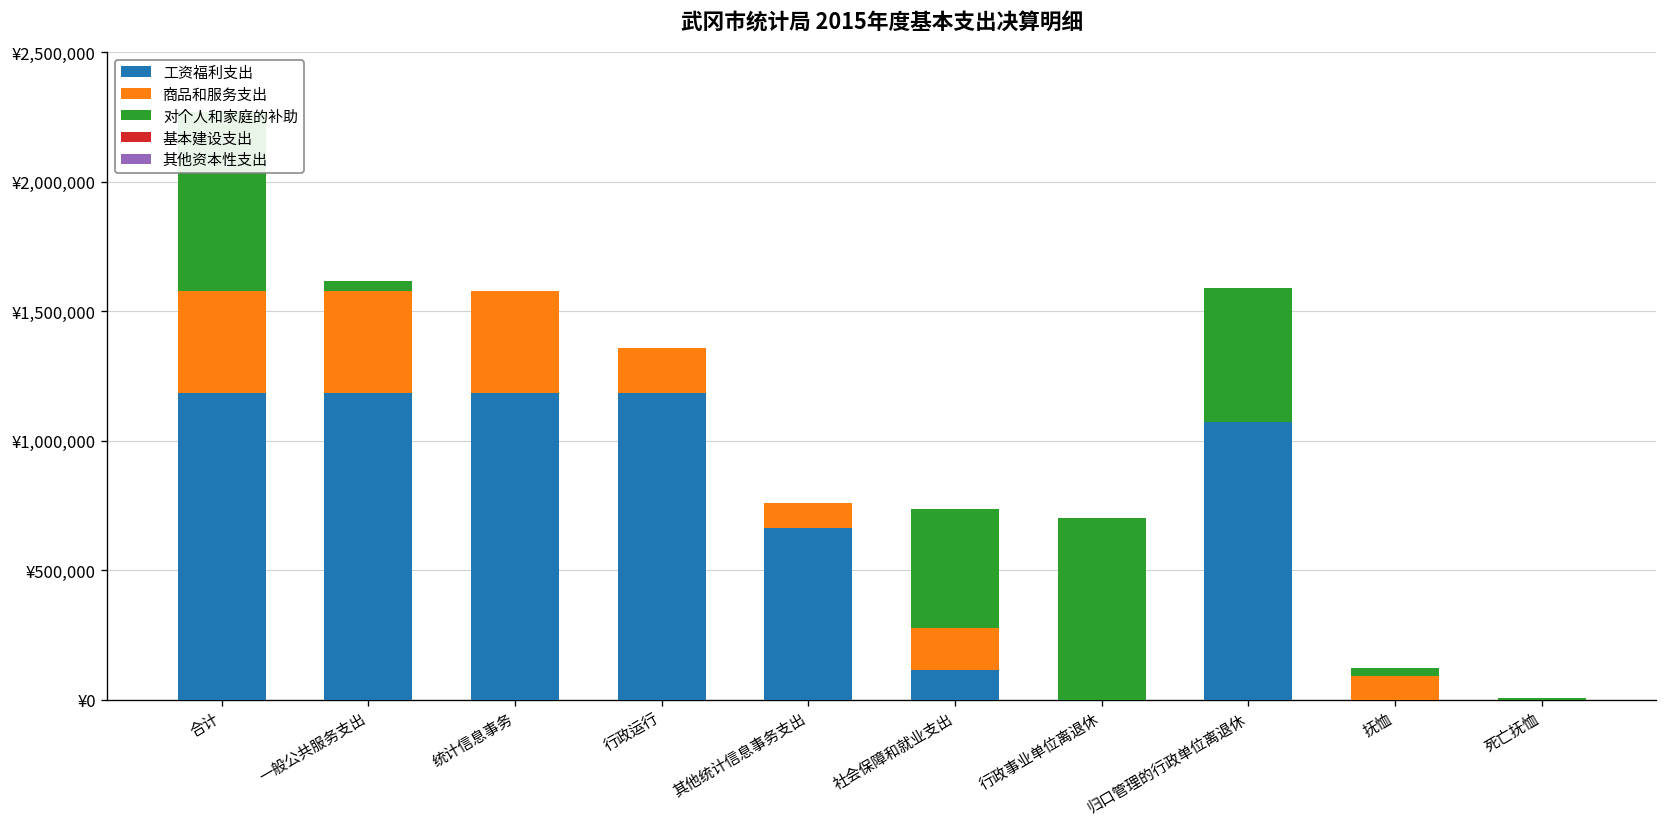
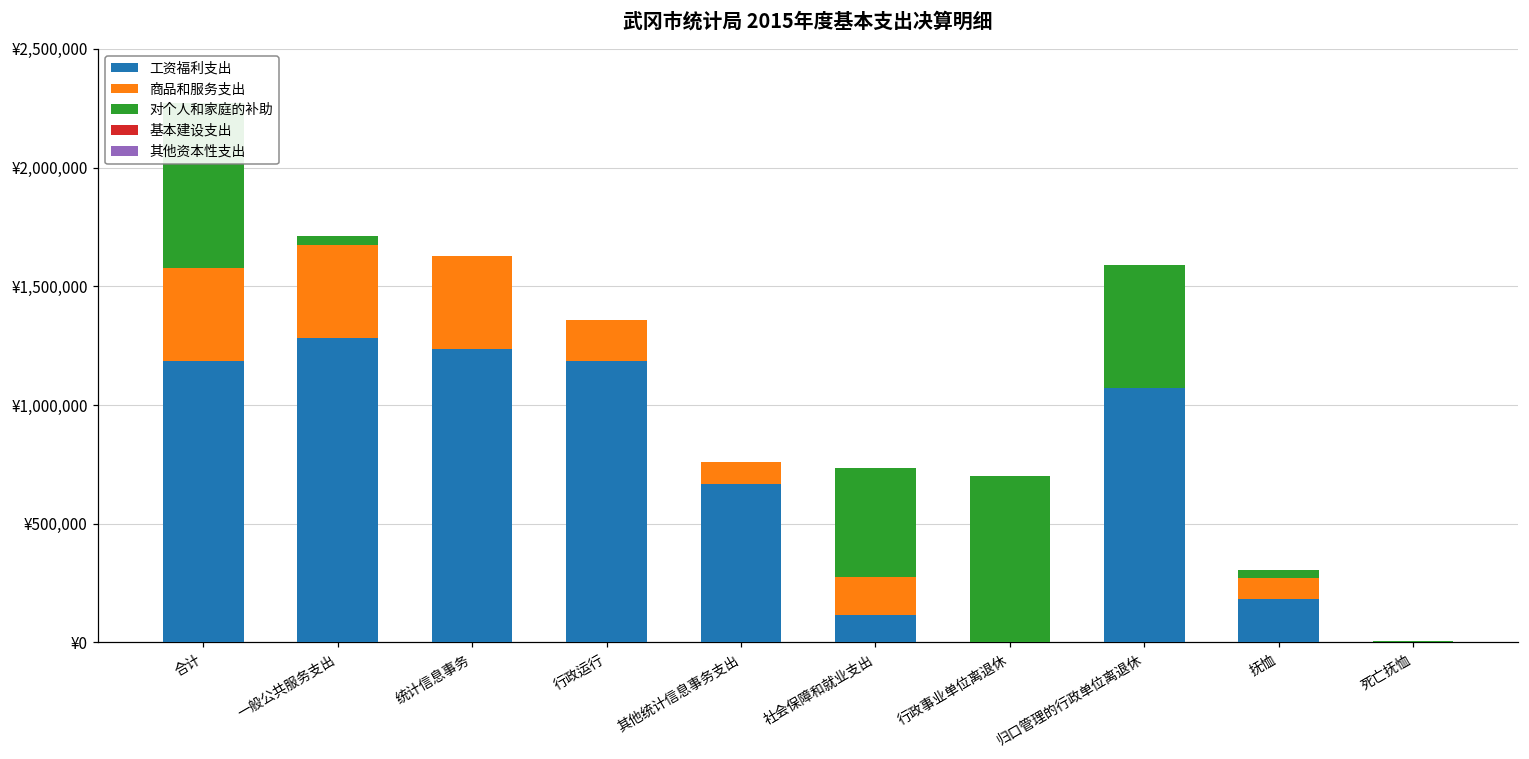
工资福利支出, 一般公共服务支出: ¥1,190,000 -> ¥1,280,000
工资福利支出, 统计信息事务: ¥1,190,000 -> ¥1,240,000
工资福利支出, 抚恤: ¥0 -> ¥180,000
